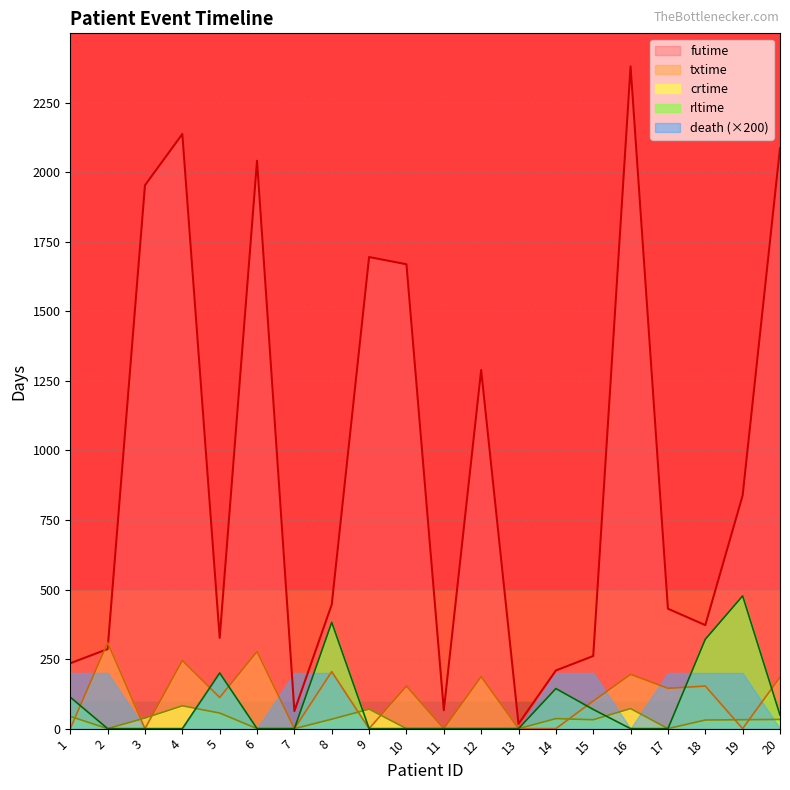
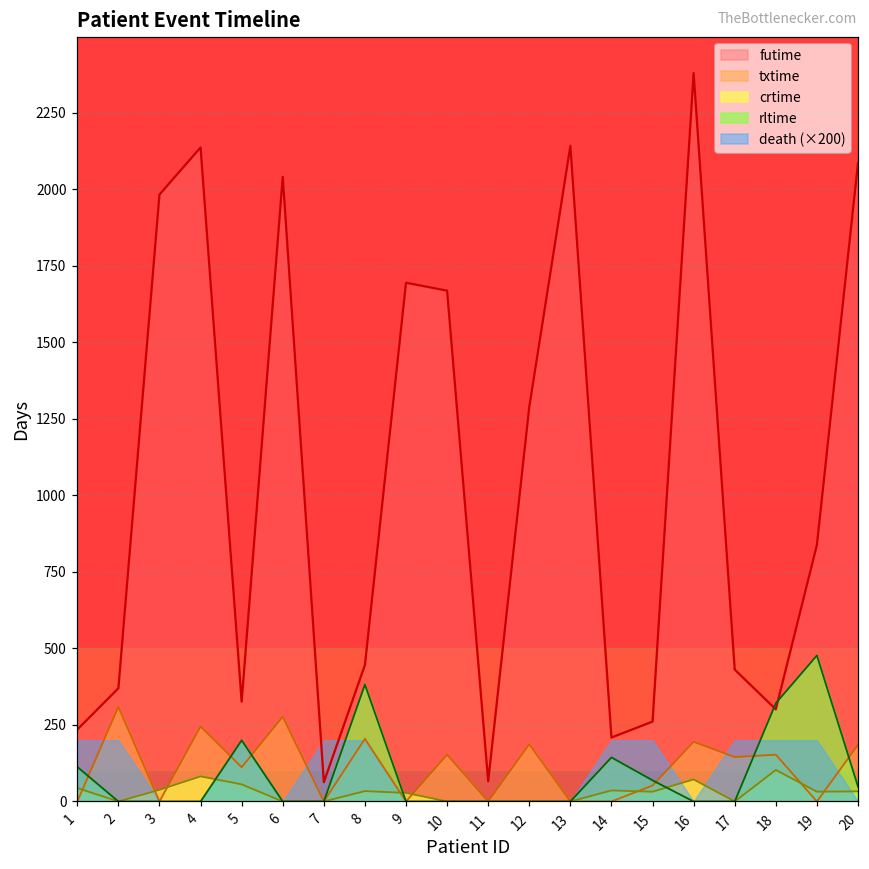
futime, 2: 290 -> 370
futime, 3: 1950 -> 1980
crtime, 9: 70 -> 30
futime, 13: 20 -> 2140
txtime, 15: 100 -> 50
futime, 18: 370 -> 300
crtime, 18: 30 -> 100
